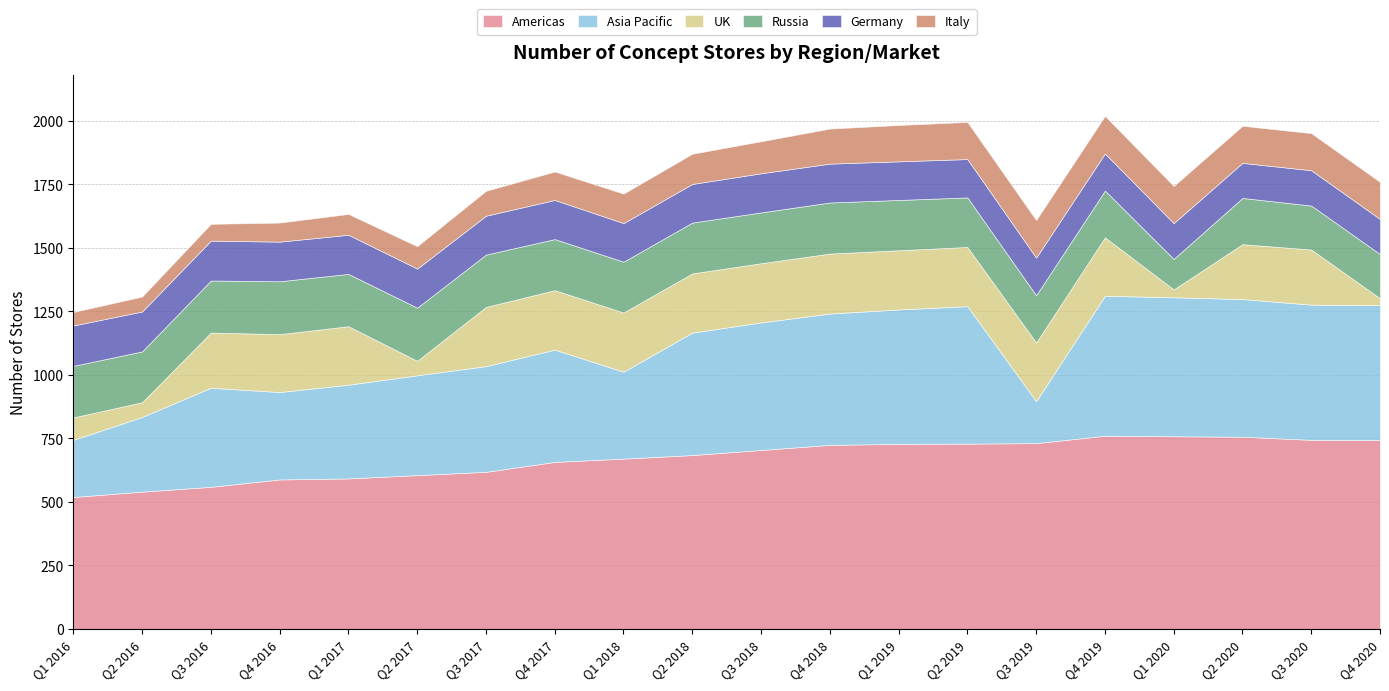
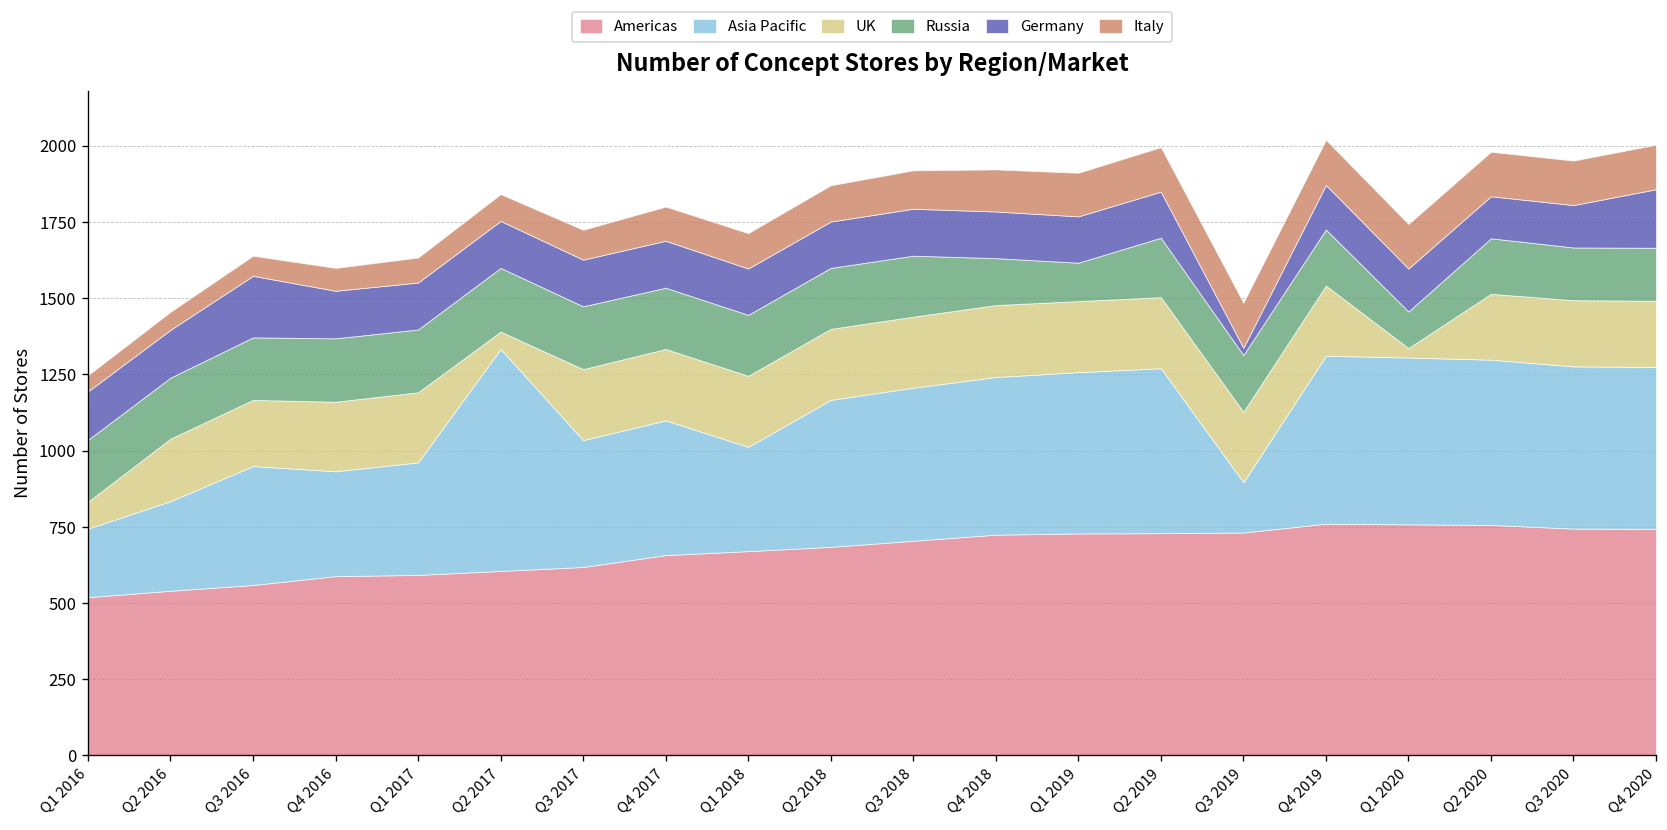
UK, Q2 2016: 60 -> 210
Germany, Q3 2016: 160 -> 200
Asia Pacific, Q2 2017: 390 -> 730
Russia, Q4 2018: 200 -> 150
Russia, Q1 2019: 200 -> 130
Germany, Q3 2019: 150 -> 20
UK, Q4 2020: 30 -> 220
Germany, Q4 2020: 140 -> 190
